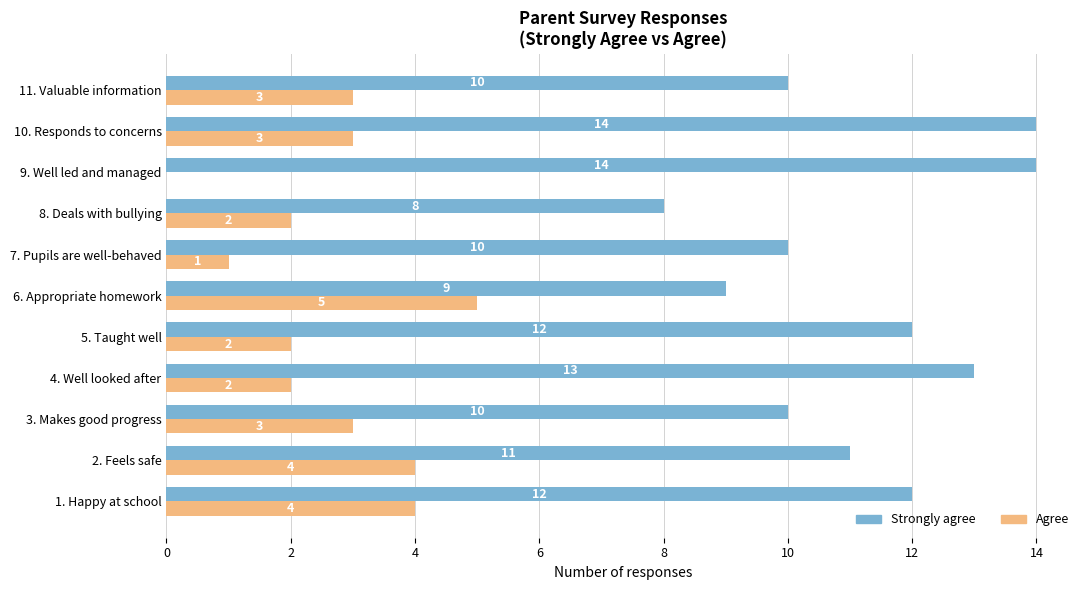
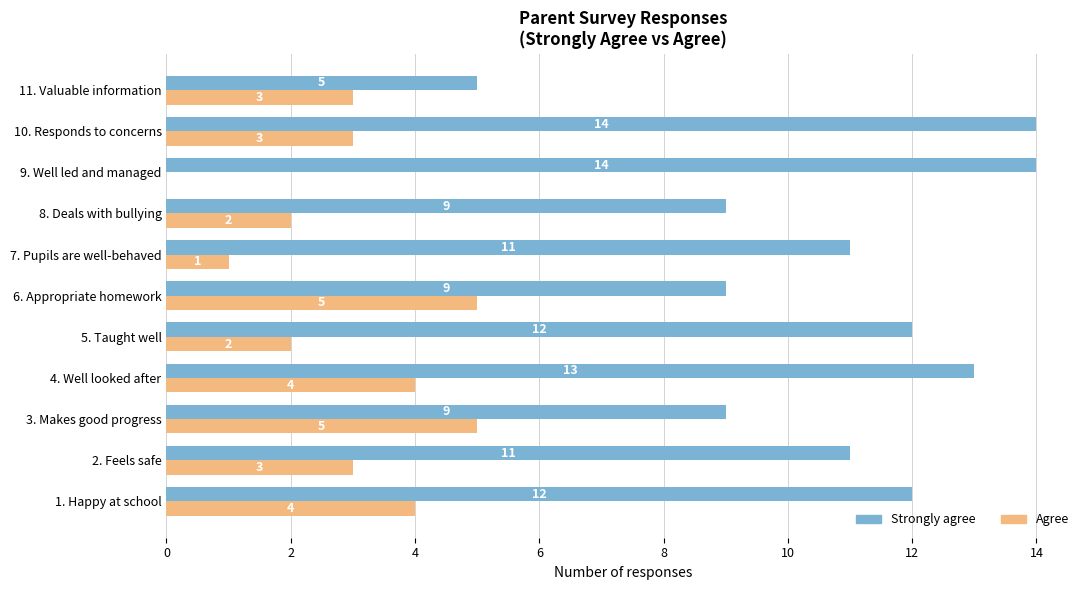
Strongly agree, 11. Valuable information: 10 -> 5
Strongly agree, 8. Deals with bullying: 8 -> 9
Strongly agree, 7. Pupils are well-behaved: 10 -> 11
Agree, 4. Well looked after: 2 -> 4
Strongly agree, 3. Makes good progress: 10 -> 9
Agree, 3. Makes good progress: 3 -> 5
Agree, 2. Feels safe: 4 -> 3
